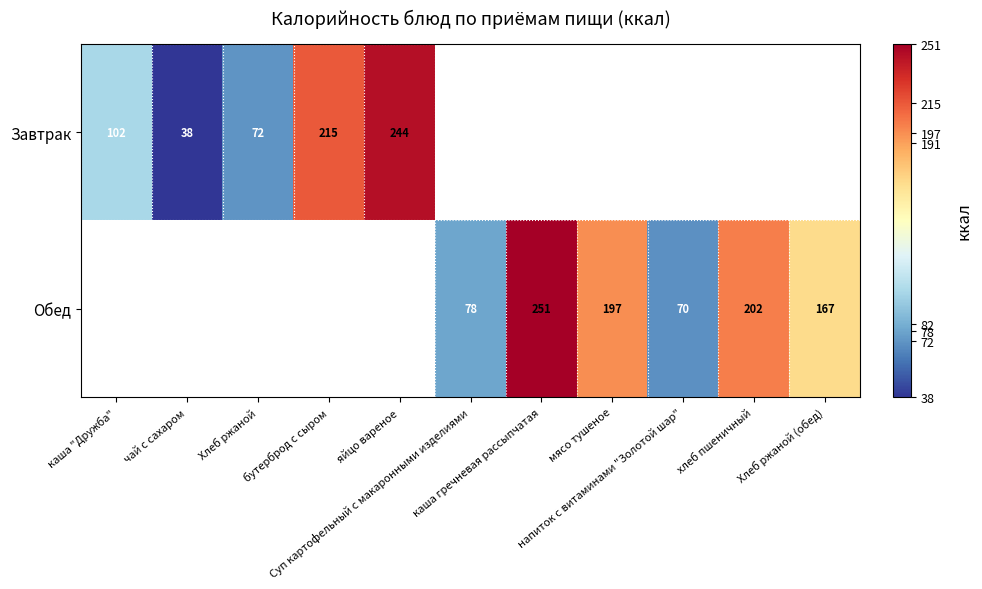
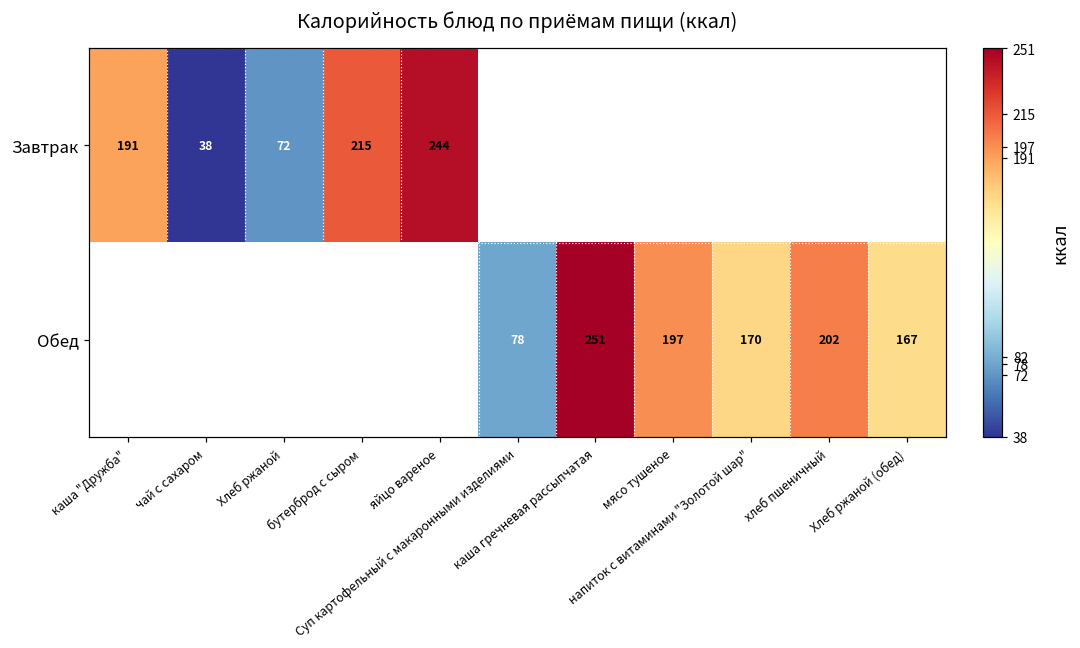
Завтрак, каша "Дружба": 102 -> 191
Обед, напиток с витаминами "Золотой шар": 70 -> 170
